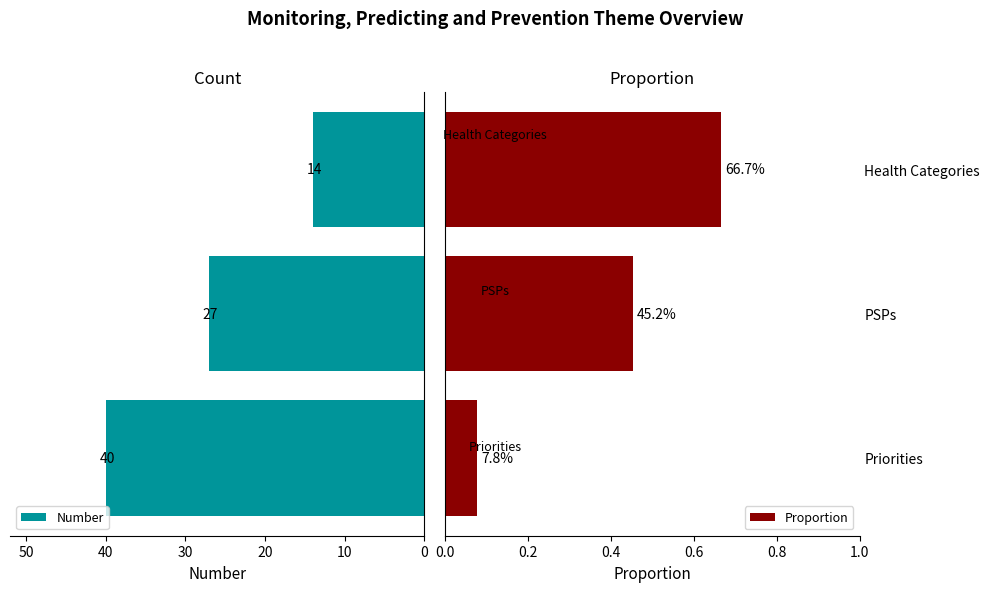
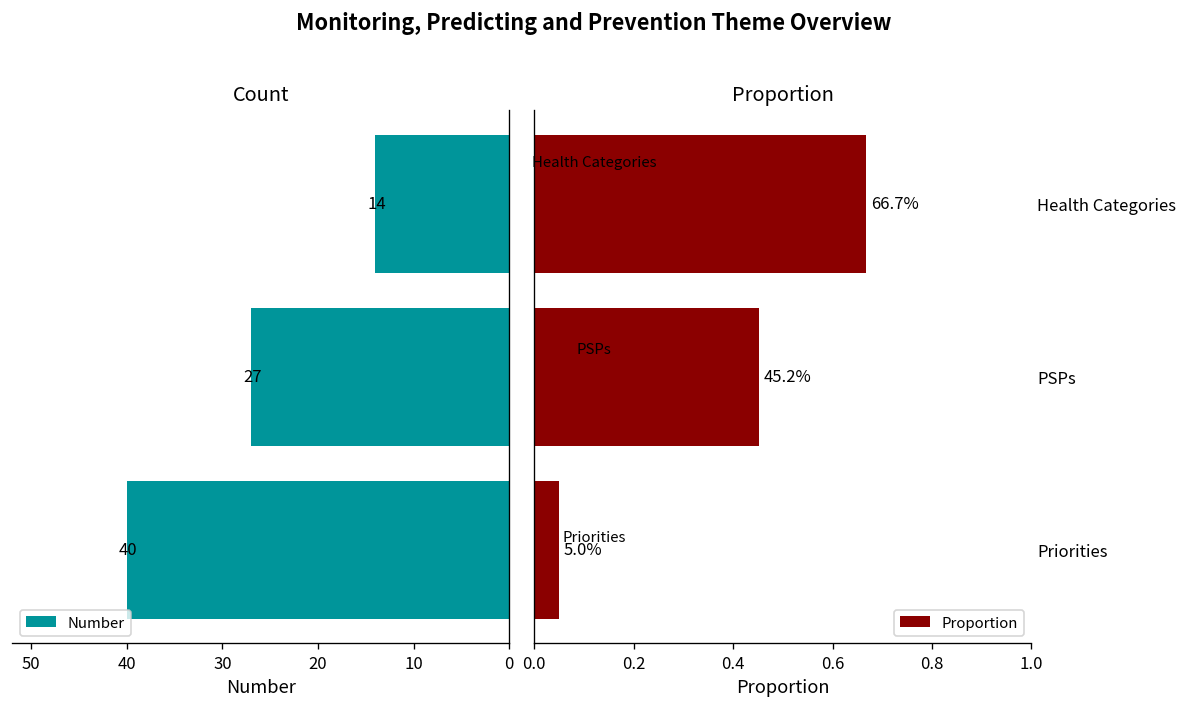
Proportion, Priorities: 7.8% -> 5.0%
